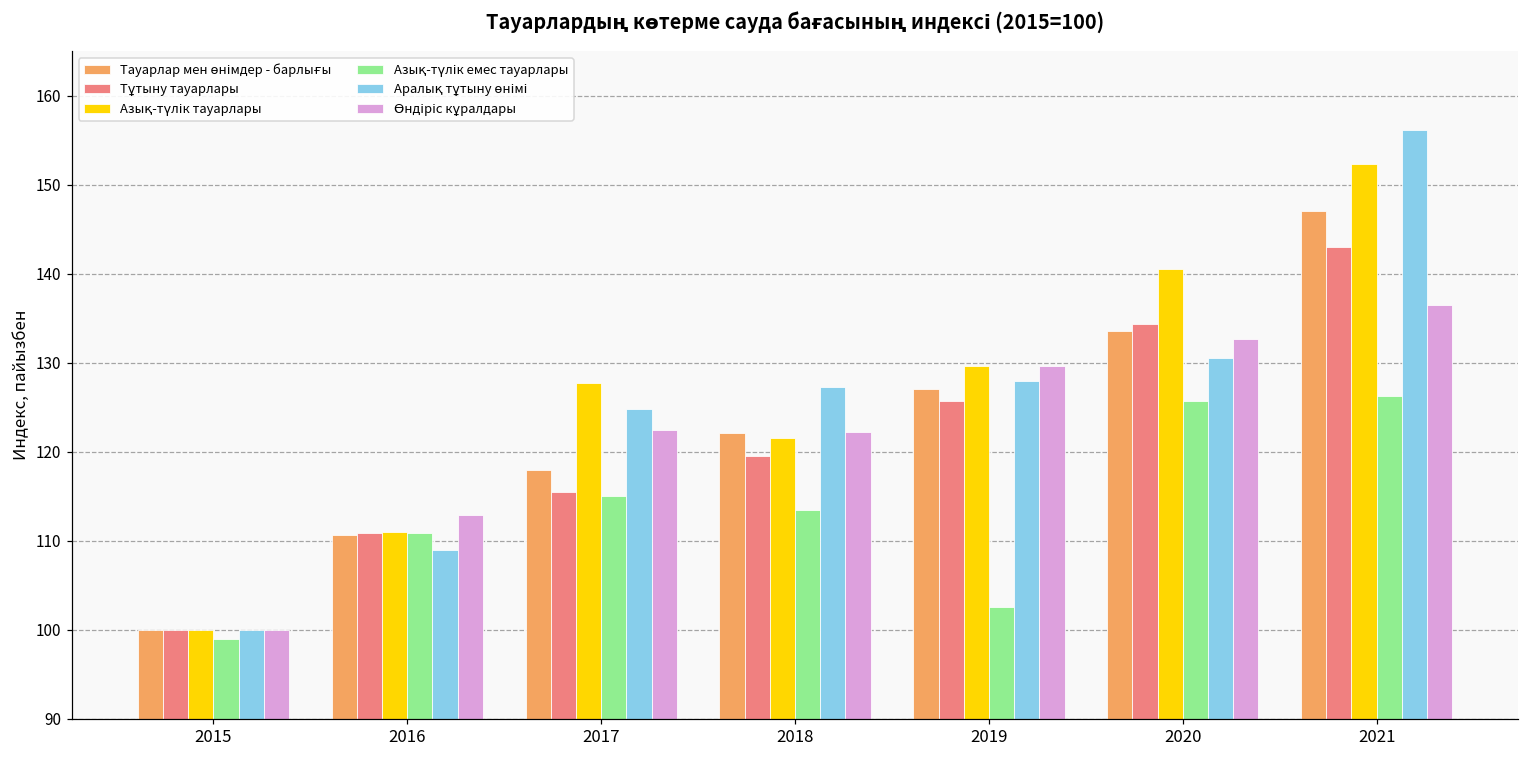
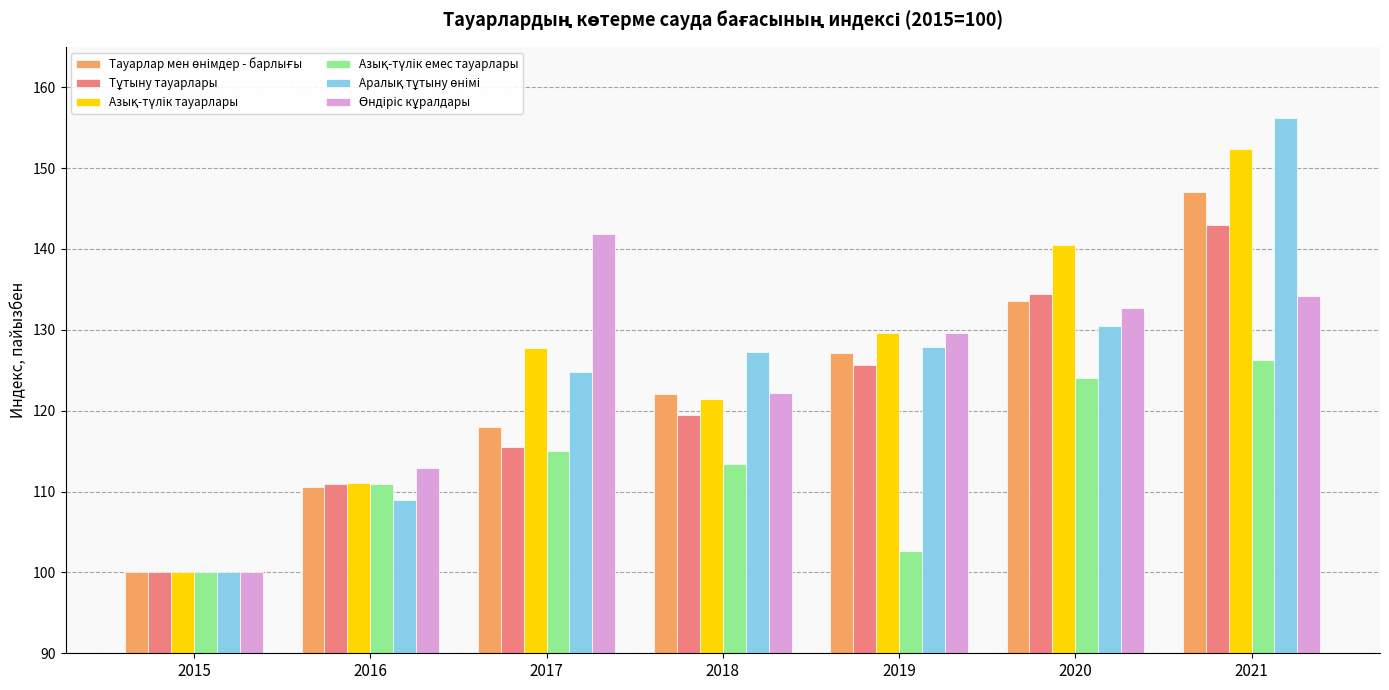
Азық-түлік емес тауарлары, 2015: 99 -> 100
Өндіріс кұралдары, 2017: 123 -> 142
Азық-түлік емес тауарлары, 2020: 126 -> 124
Өндіріс кұралдары, 2021: 137 -> 134
